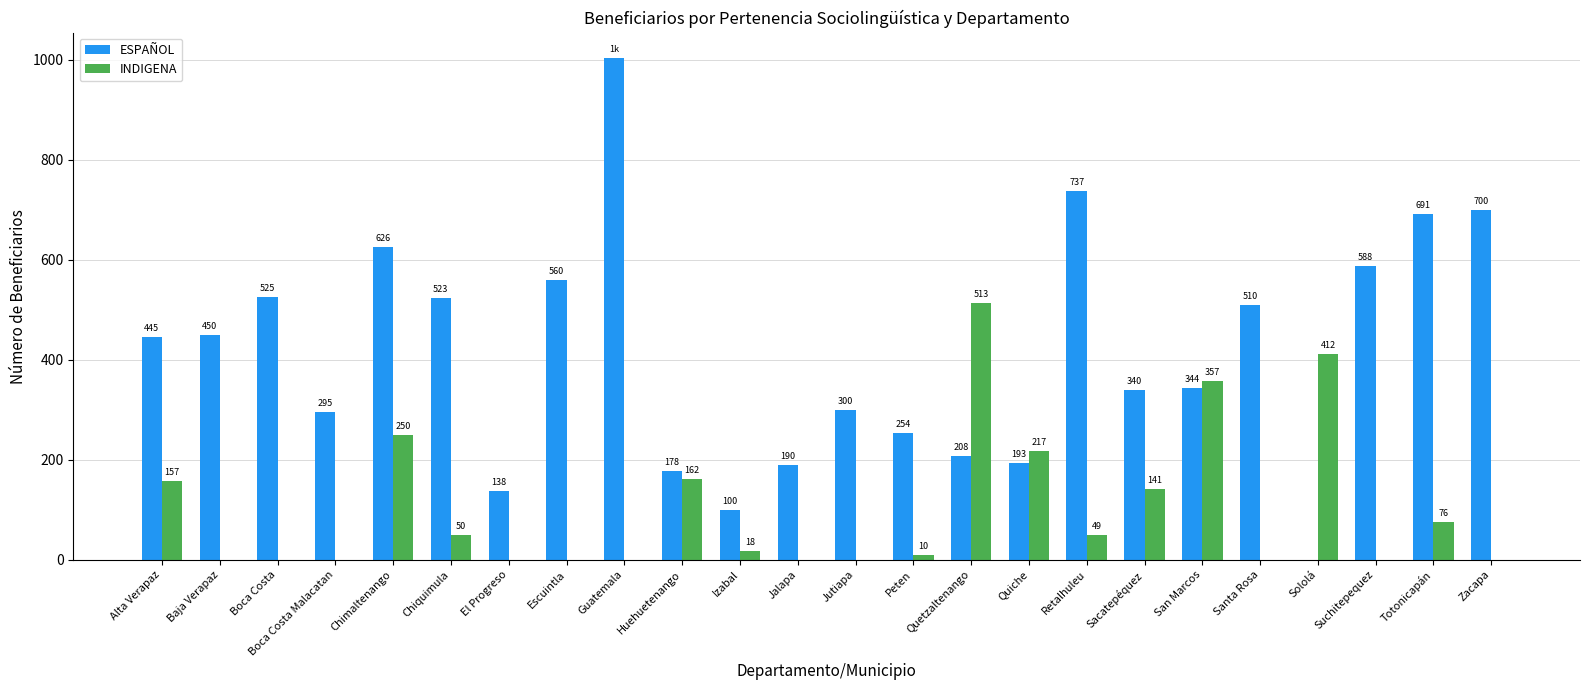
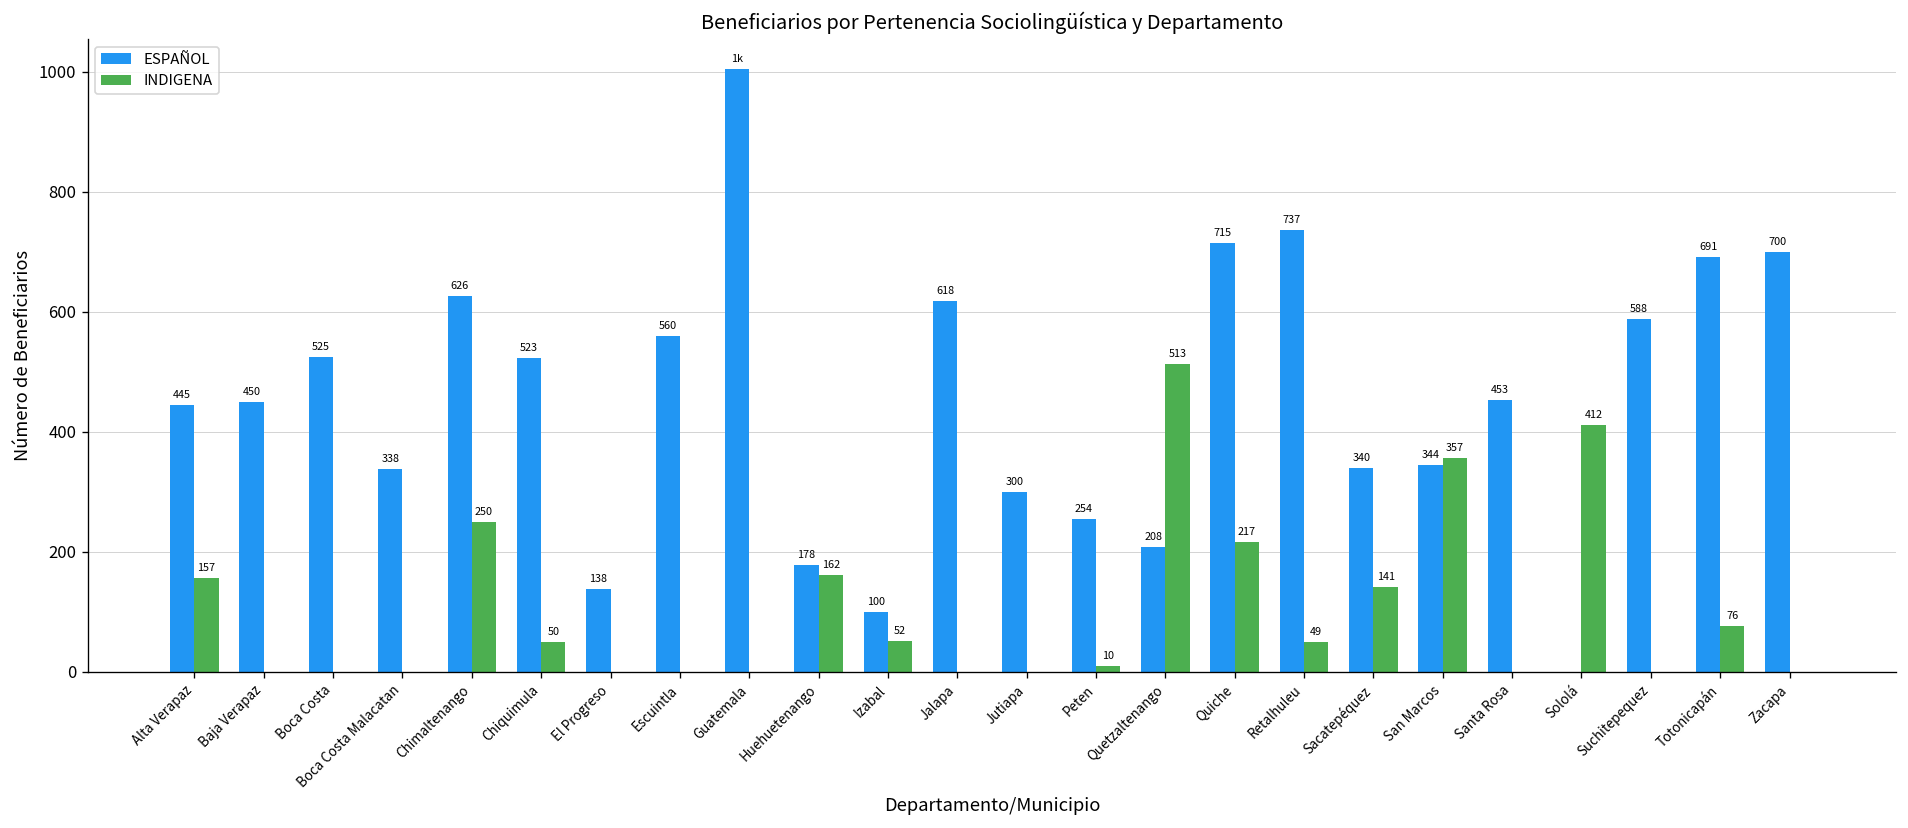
ESPAÑOL, Boca Costa Malacatan: 295 -> 338
INDIGENA, Izabal: 18 -> 52
ESPAÑOL, Jalapa: 190 -> 618
ESPAÑOL, Quiche: 193 -> 715
ESPAÑOL, Santa Rosa: 510 -> 453
